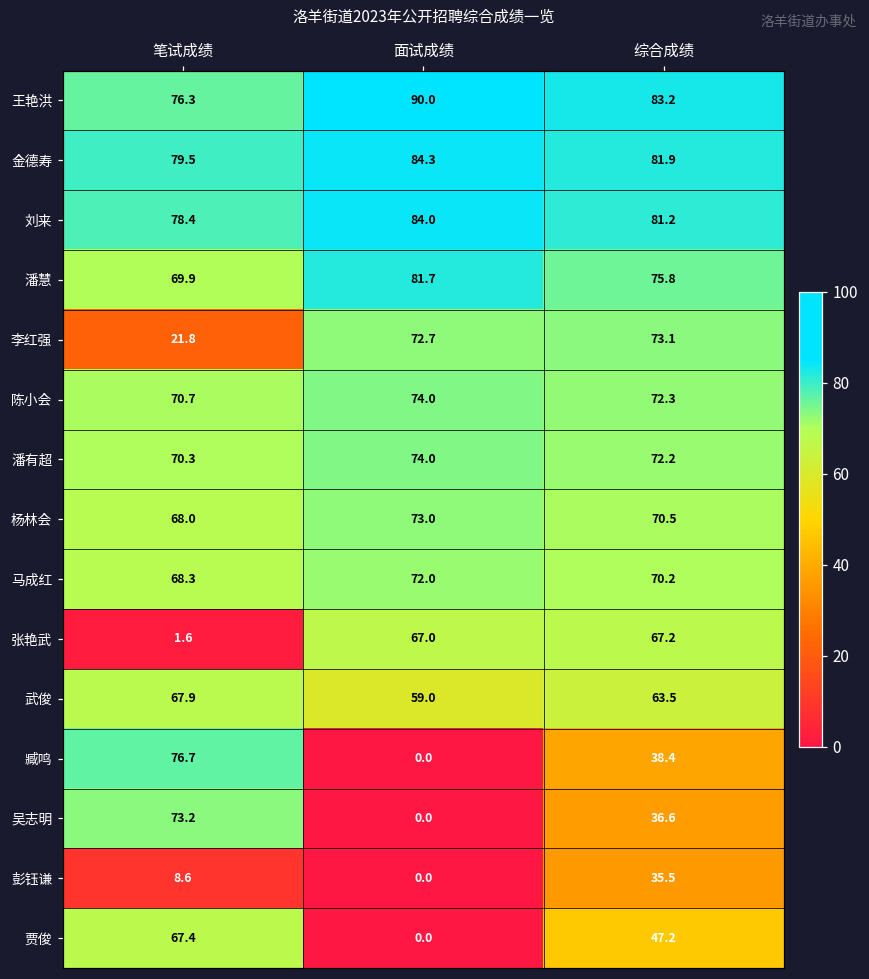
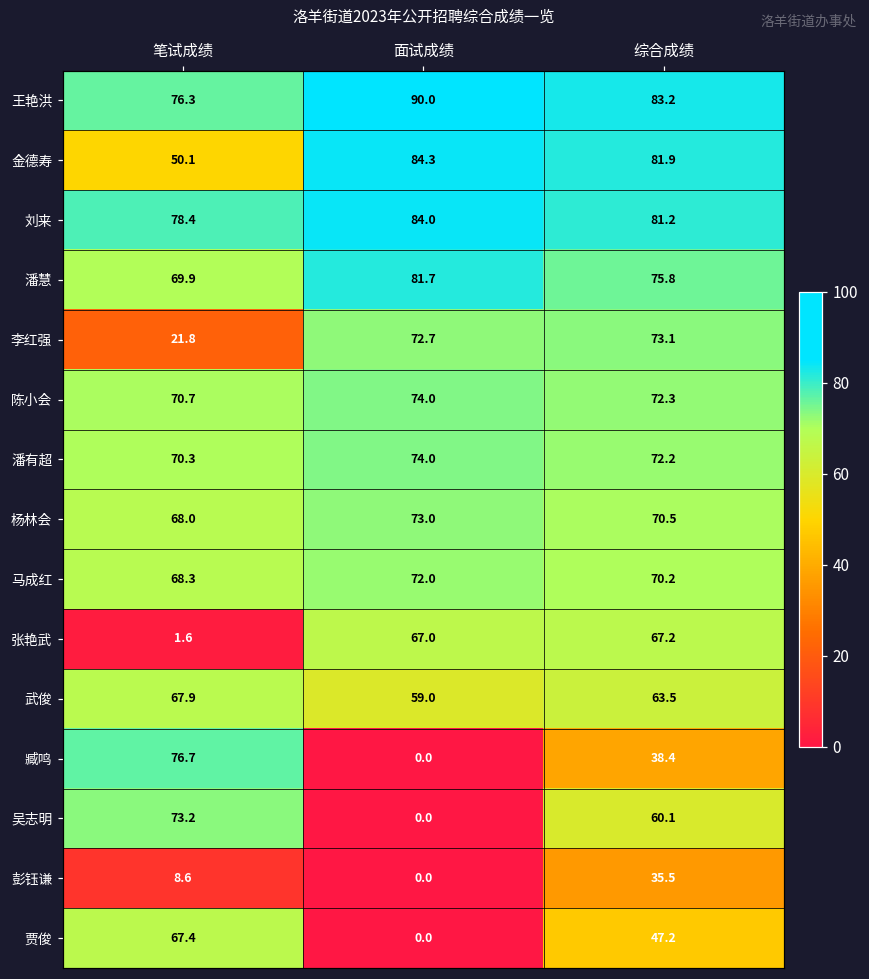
金德寿, 笔试成绩: 79.5 -> 50.1
吴志明, 综合成绩: 36.6 -> 60.1
